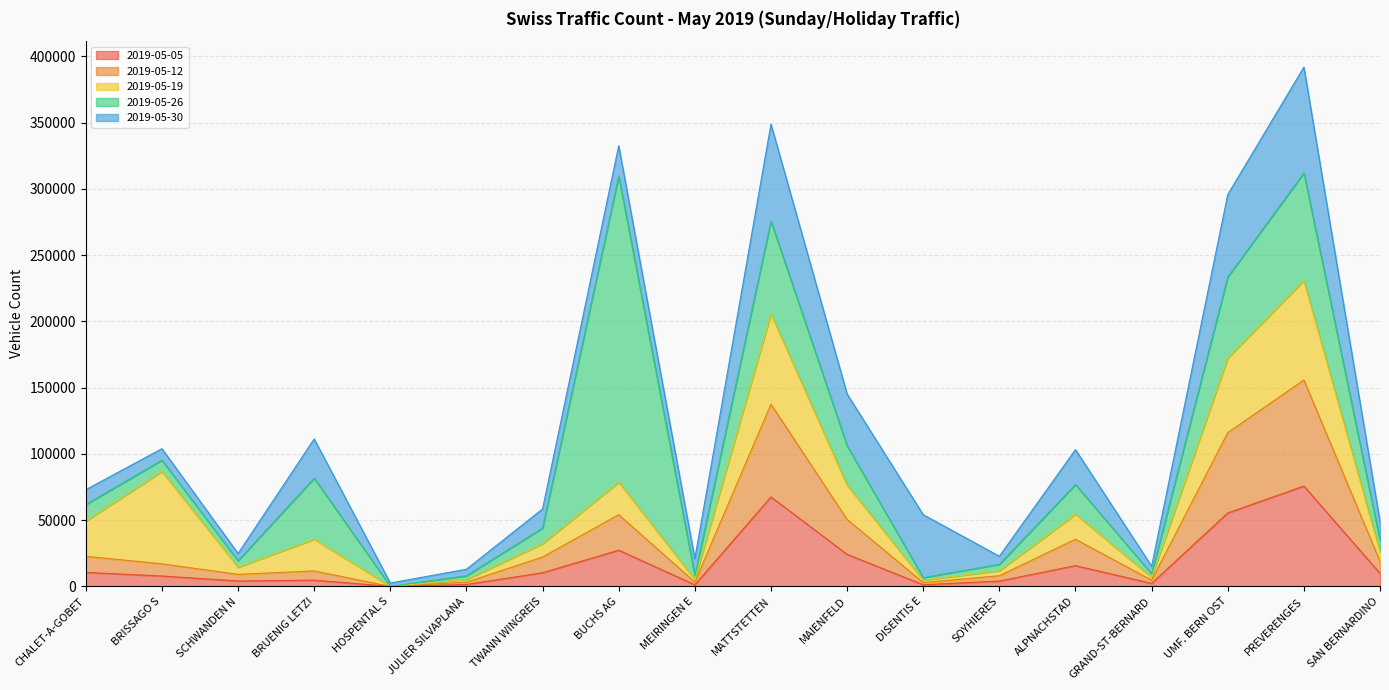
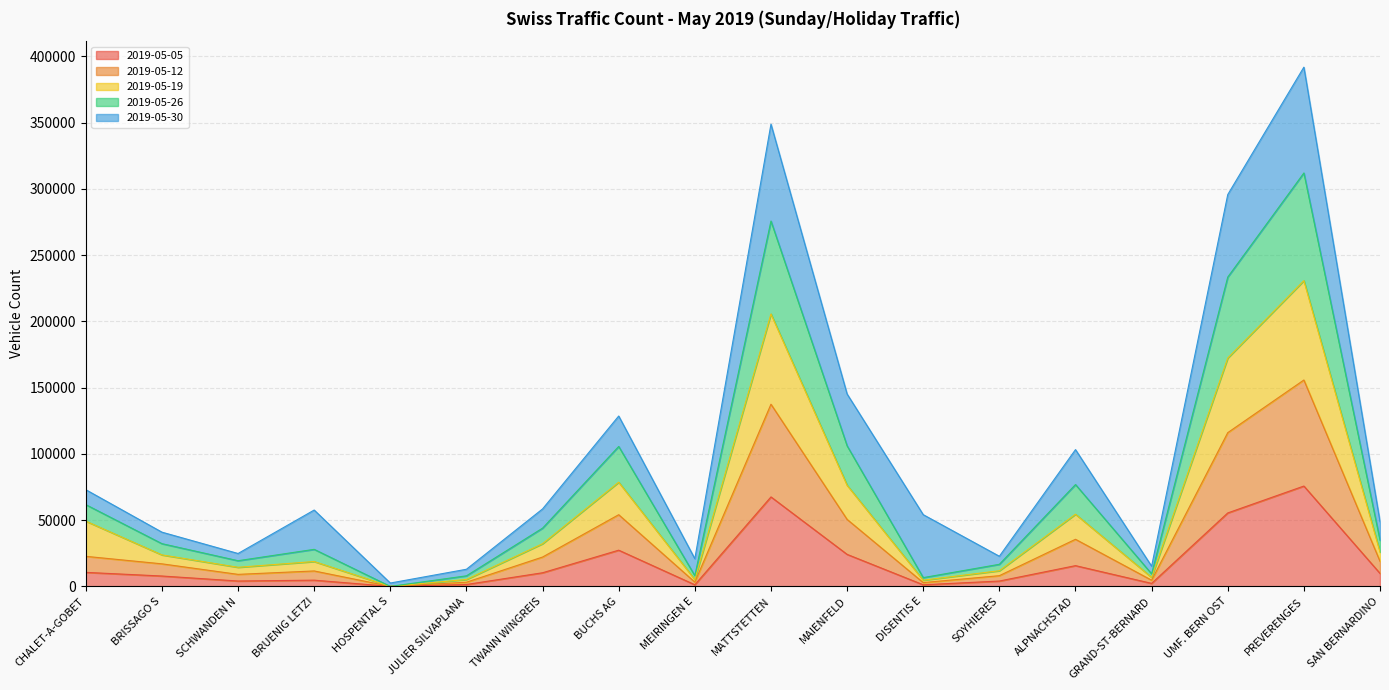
2019-05-19, BRISSAGO S: 70000 -> 7000
2019-05-19, BRUENIG LETZI: 24000 -> 7000
2019-05-26, BRUENIG LETZI: 46000 -> 9000
2019-05-26, BUCHS AG: 231000 -> 27000
